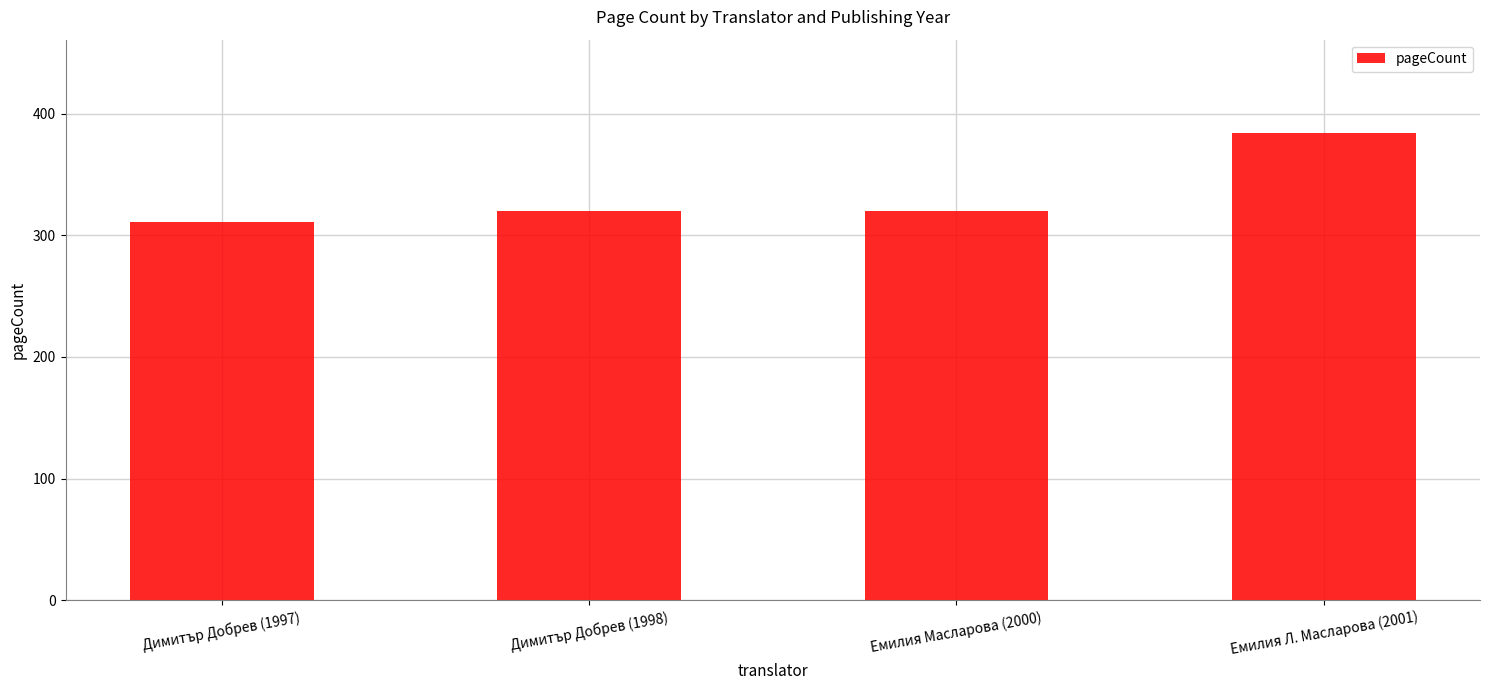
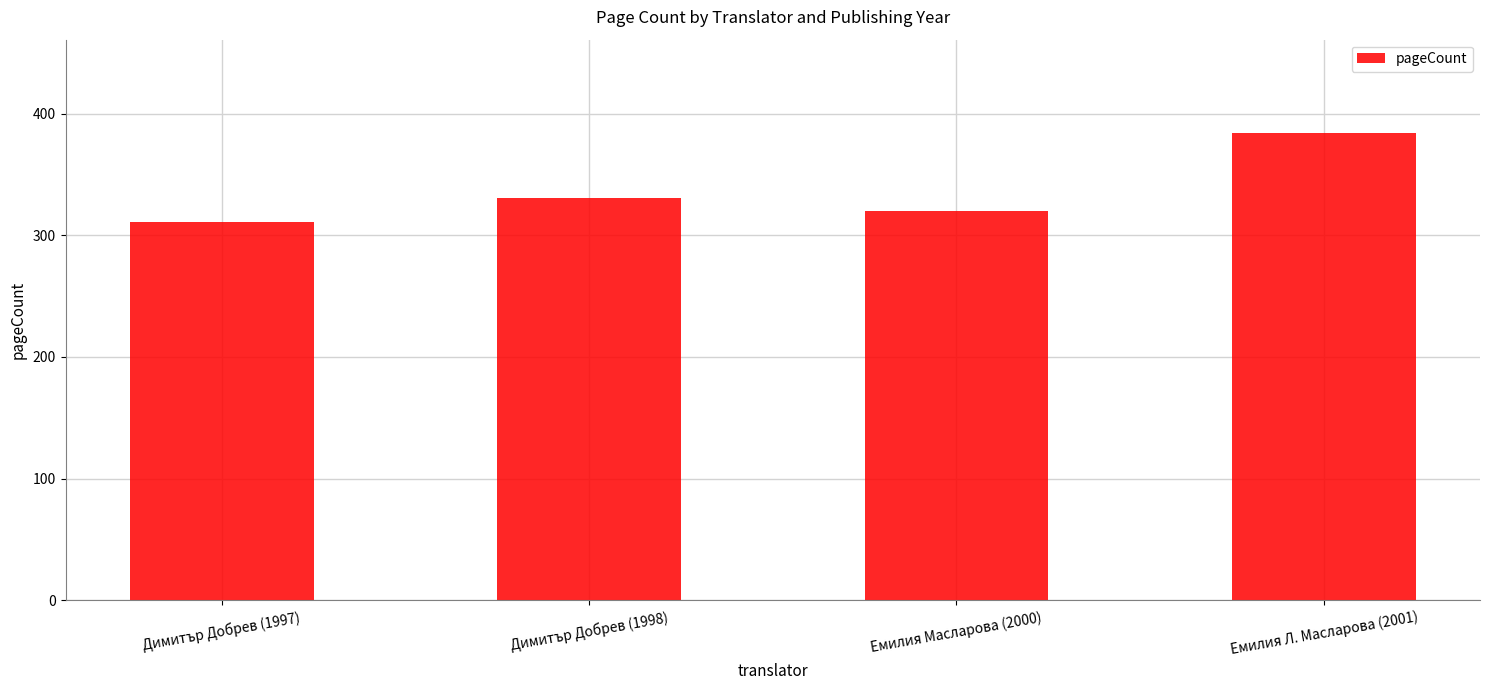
Димитър Добрев (1998): 320 -> 331
